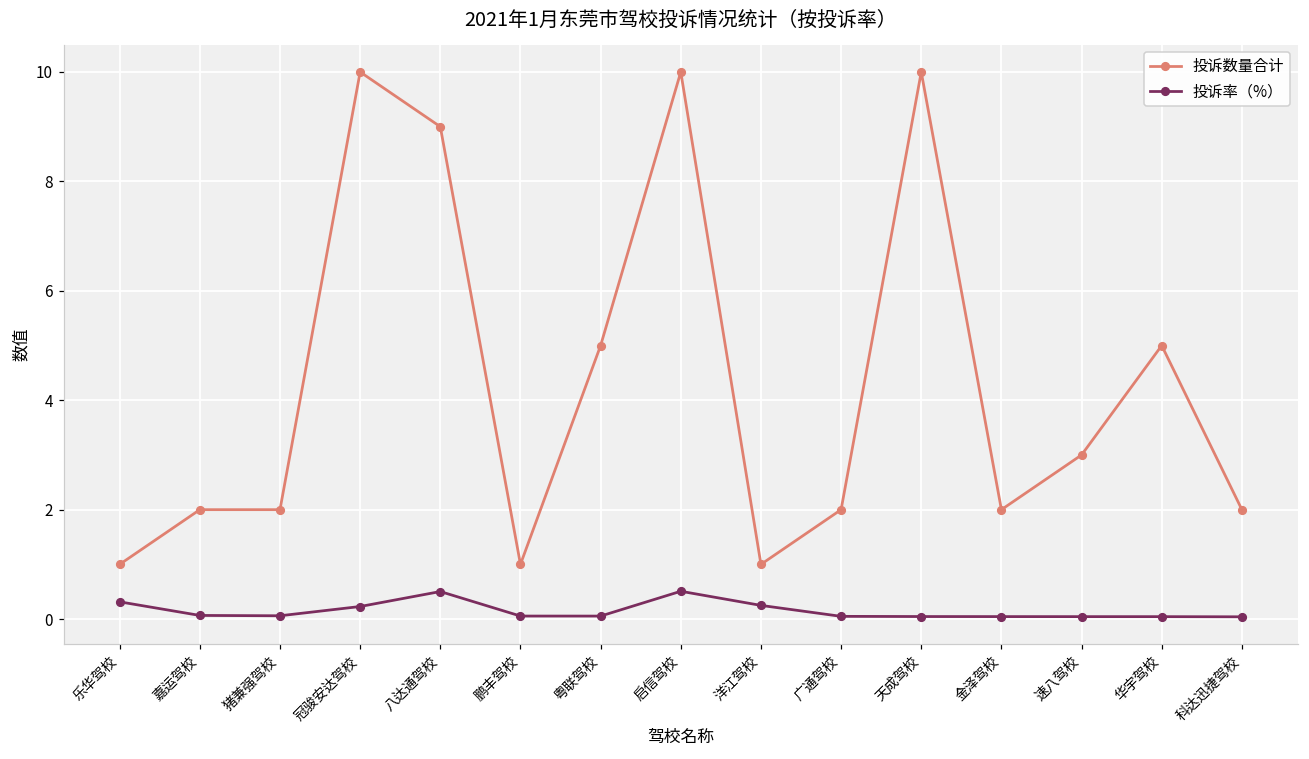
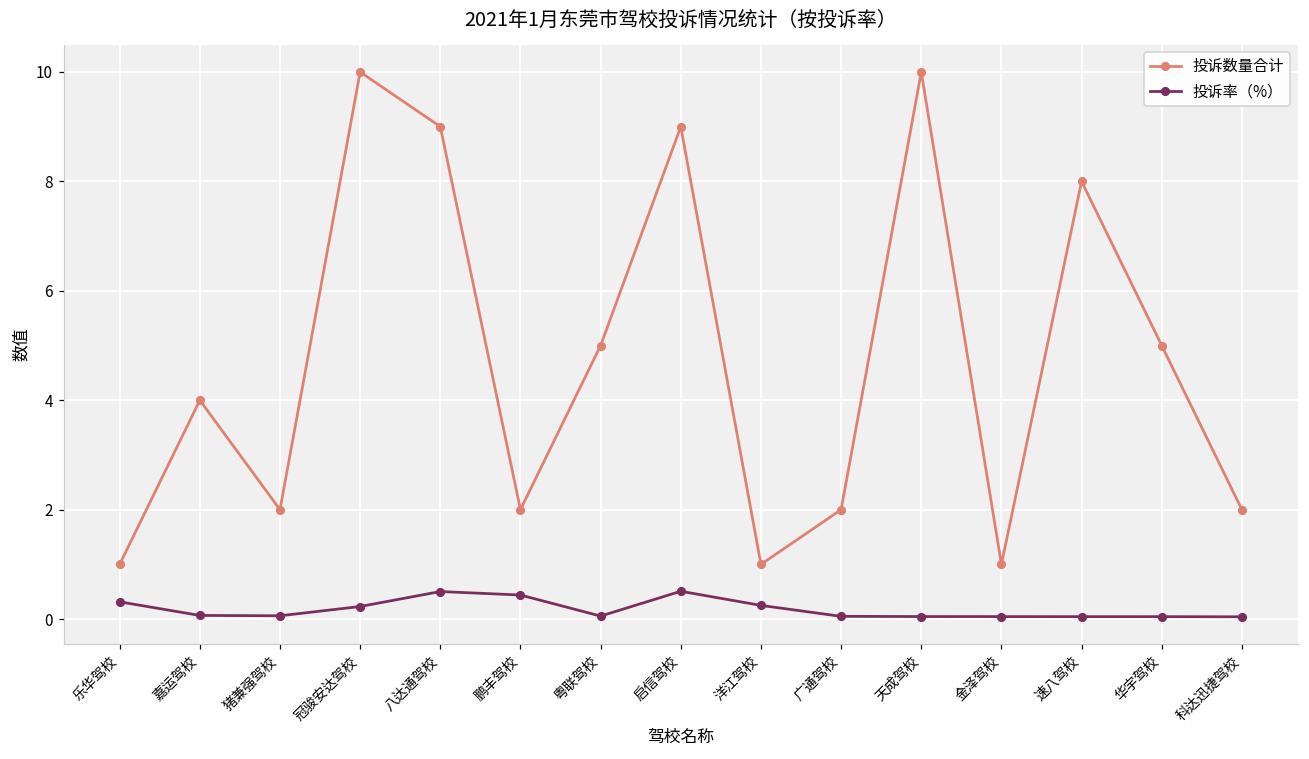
投诉数量合计, 嘉运驾校: 2 -> 4
投诉数量合计, 鹏丰驾校: 1 -> 2
投诉率（%）, 鹏丰驾校: 0.1 -> 0.4
投诉数量合计, 启信驾校: 10 -> 9
投诉数量合计, 金泽驾校: 2 -> 1
投诉数量合计, 速八驾校: 3 -> 8
